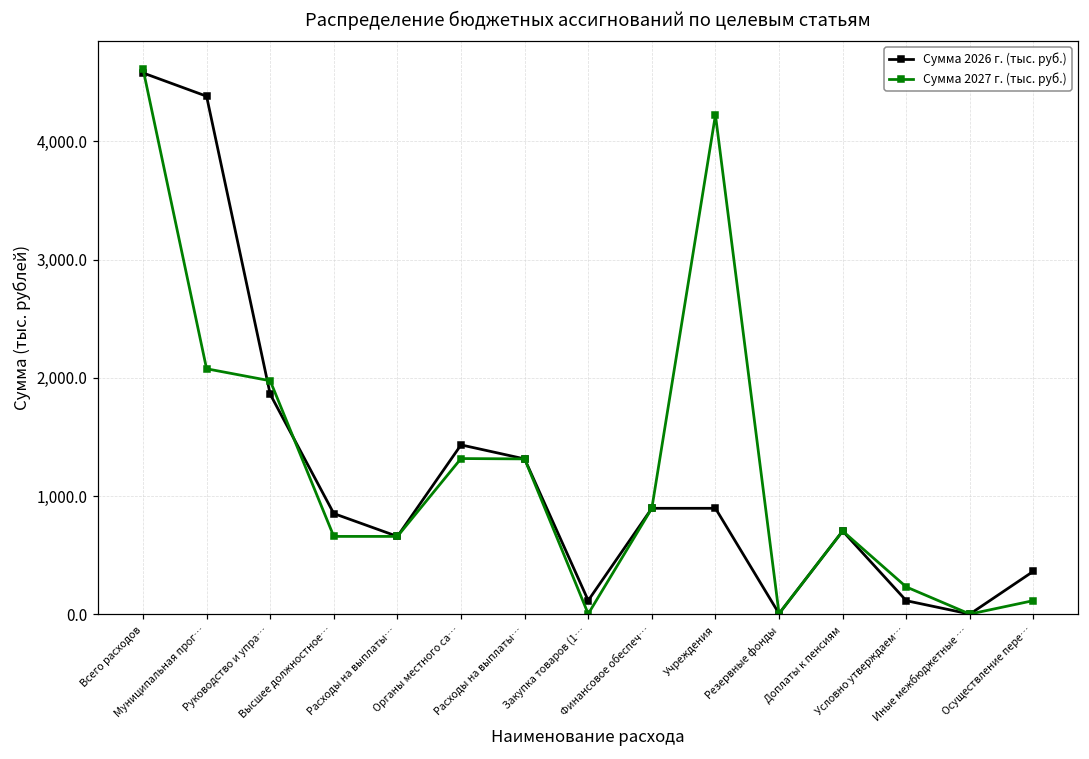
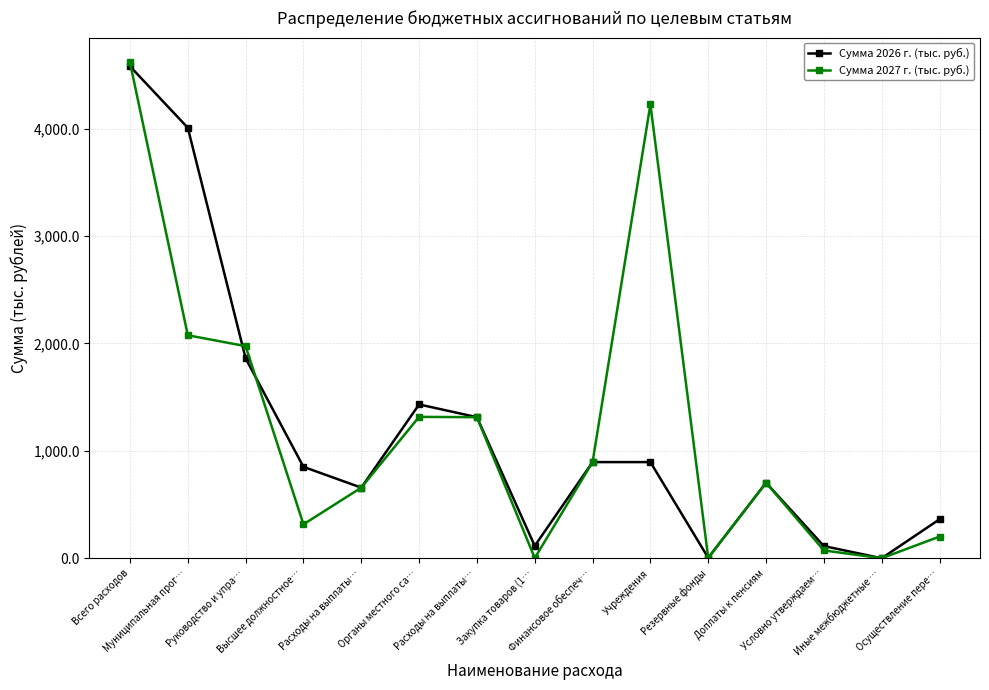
Сумма 2026 г. (тыс. руб.), Муниципальная прог…: 4,380 -> 4,010
Сумма 2027 г. (тыс. руб.), Высшее должностное…: 660 -> 320
Сумма 2027 г. (тыс. руб.), Условно утверждаем…: 230 -> 70
Сумма 2027 г. (тыс. руб.), Осуществление пере…: 120 -> 200
